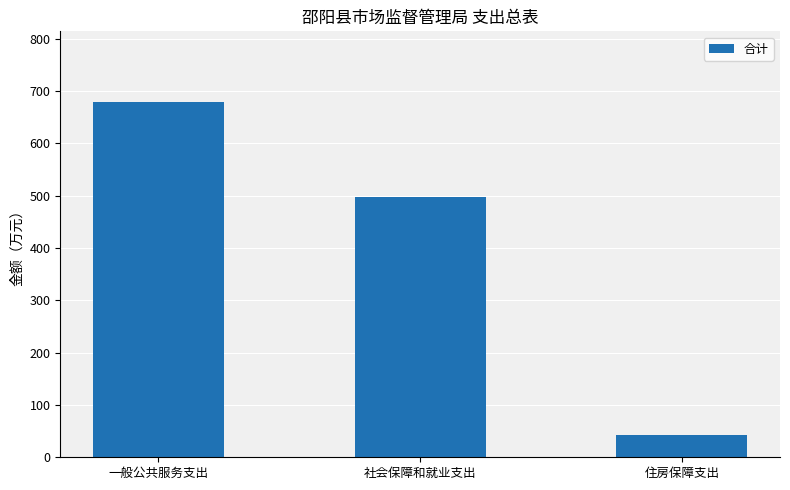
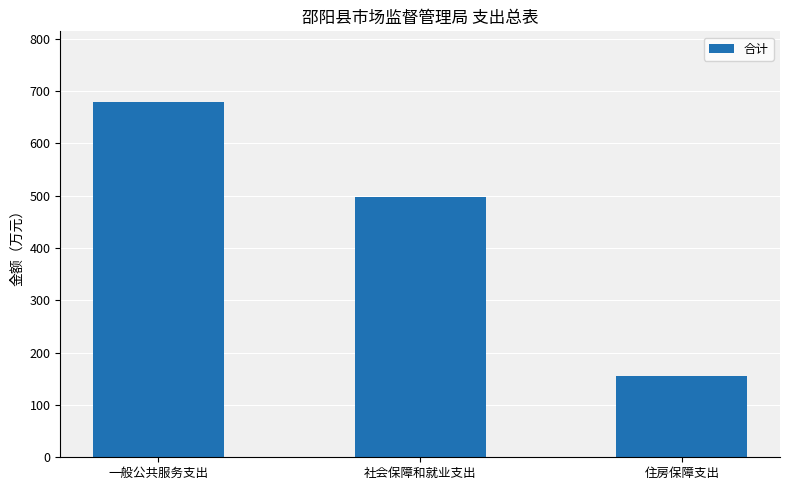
住房保障支出: 40 -> 150
